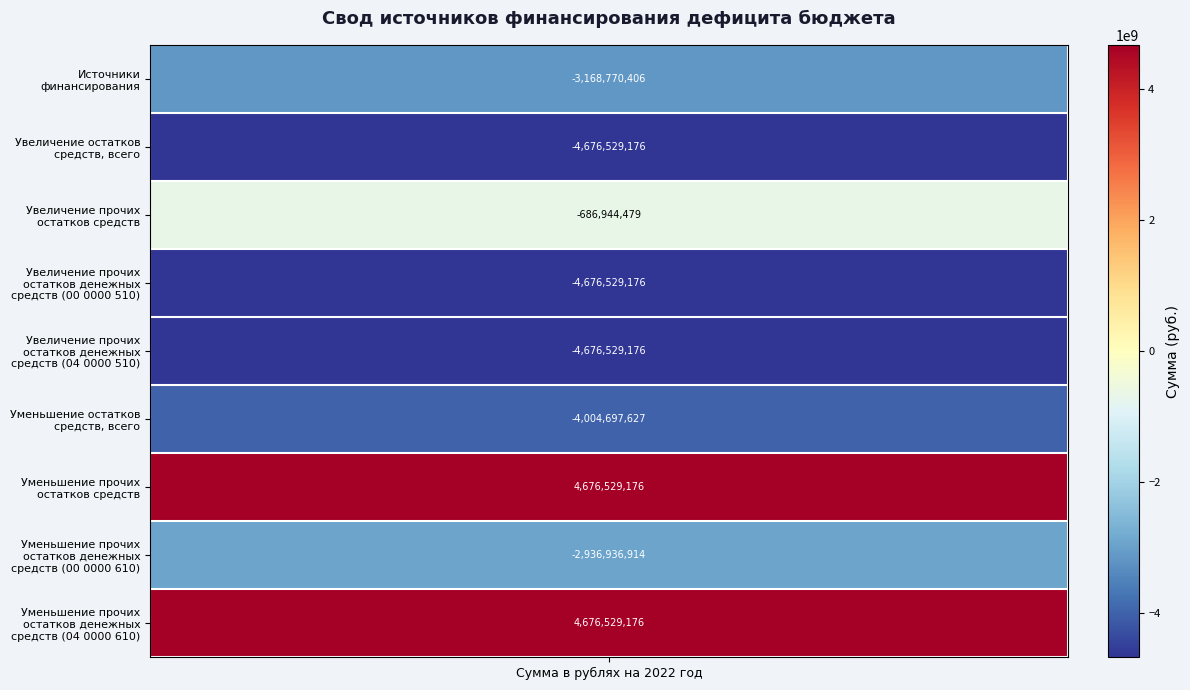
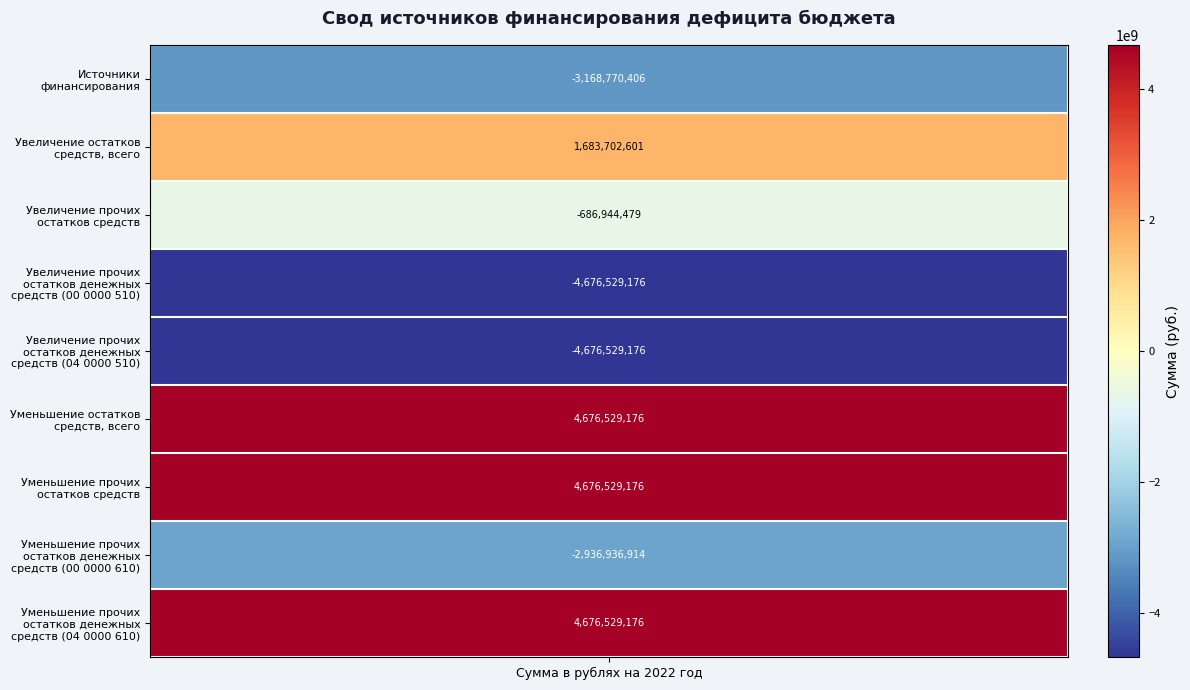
Увеличение остатков средств, всего, Сумма в рублях на 2022 год: -4,676,529,176 -> 1,683,702,601
Уменьшение остатков средств, всего, Сумма в рублях на 2022 год: -4,004,697,627 -> 4,676,529,176
